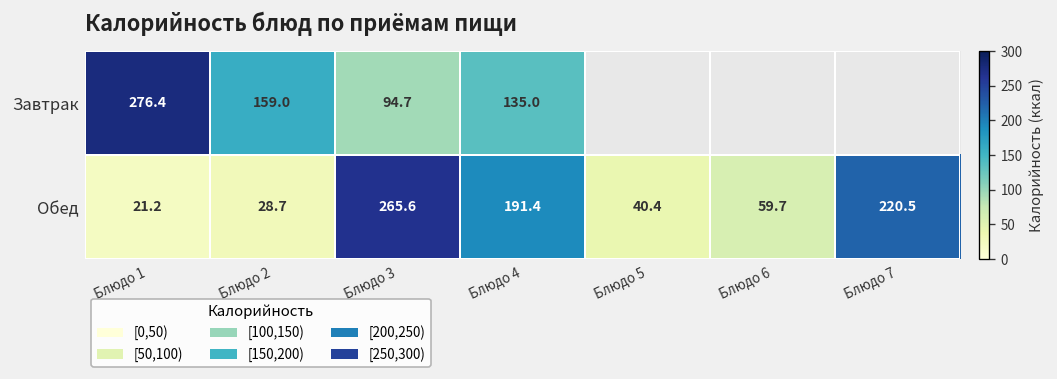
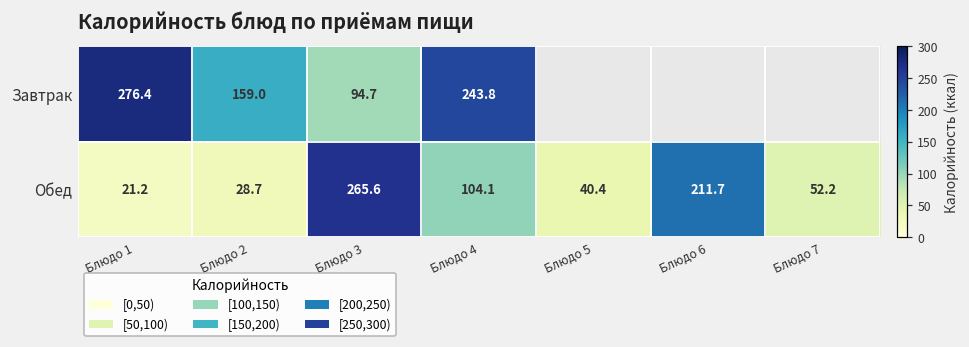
Завтрак, Блюдо 4: 135.0 -> 243.8
Обед, Блюдо 4: 191.4 -> 104.1
Обед, Блюдо 6: 59.7 -> 211.7
Обед, Блюдо 7: 220.5 -> 52.2
